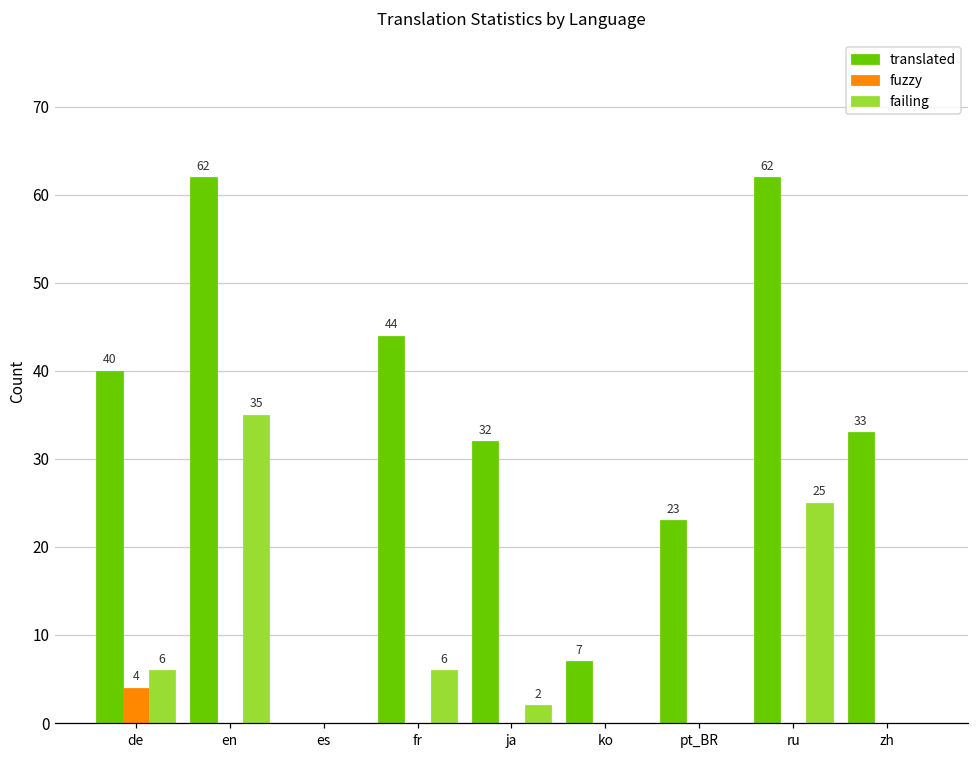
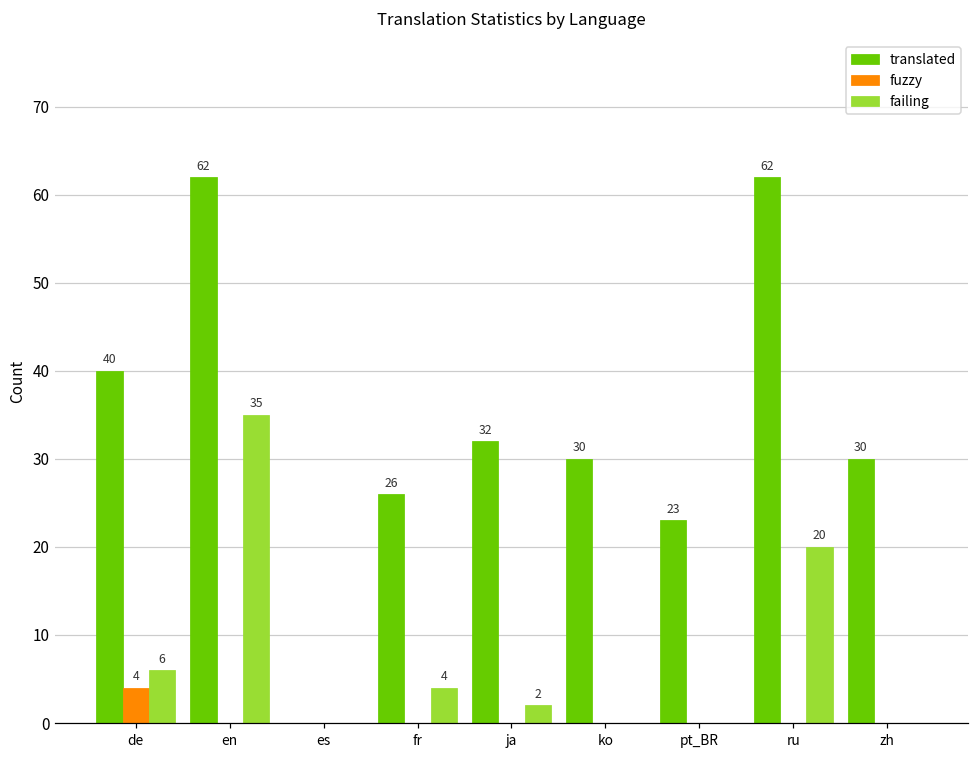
translated, fr: 44 -> 26
failing, fr: 6 -> 4
translated, ko: 7 -> 30
failing, ru: 25 -> 20
translated, zh: 33 -> 30
